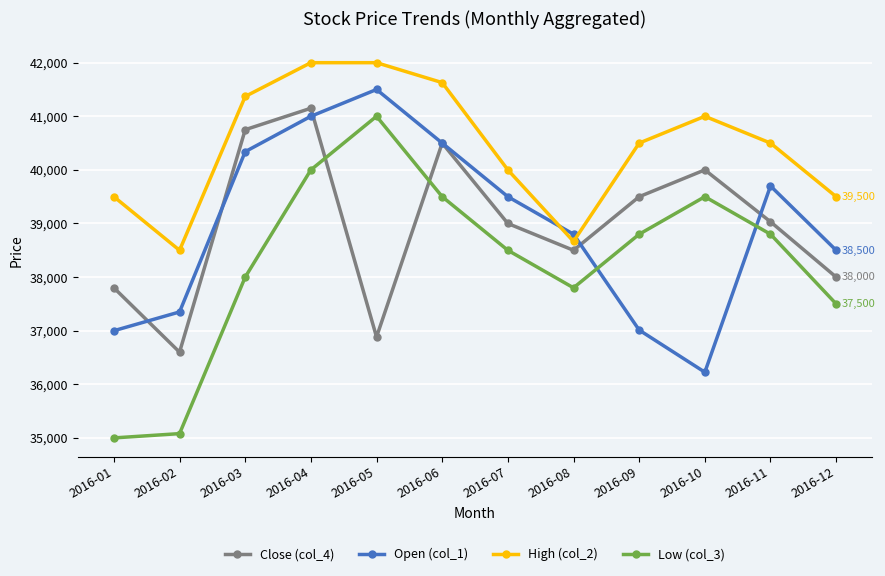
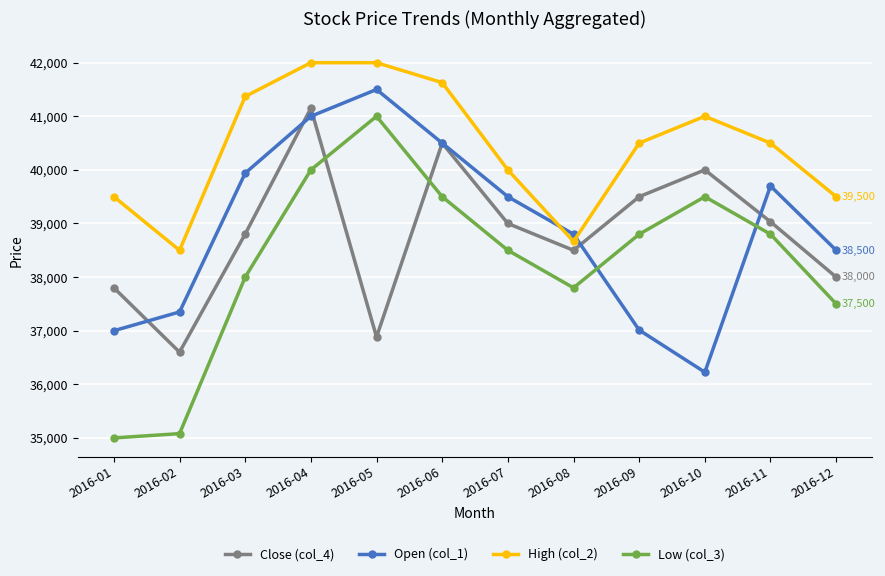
Close (col_4), 2016-03: 40,800 -> 38,800
Open (col_1), 2016-03: 40,300 -> 39,900
